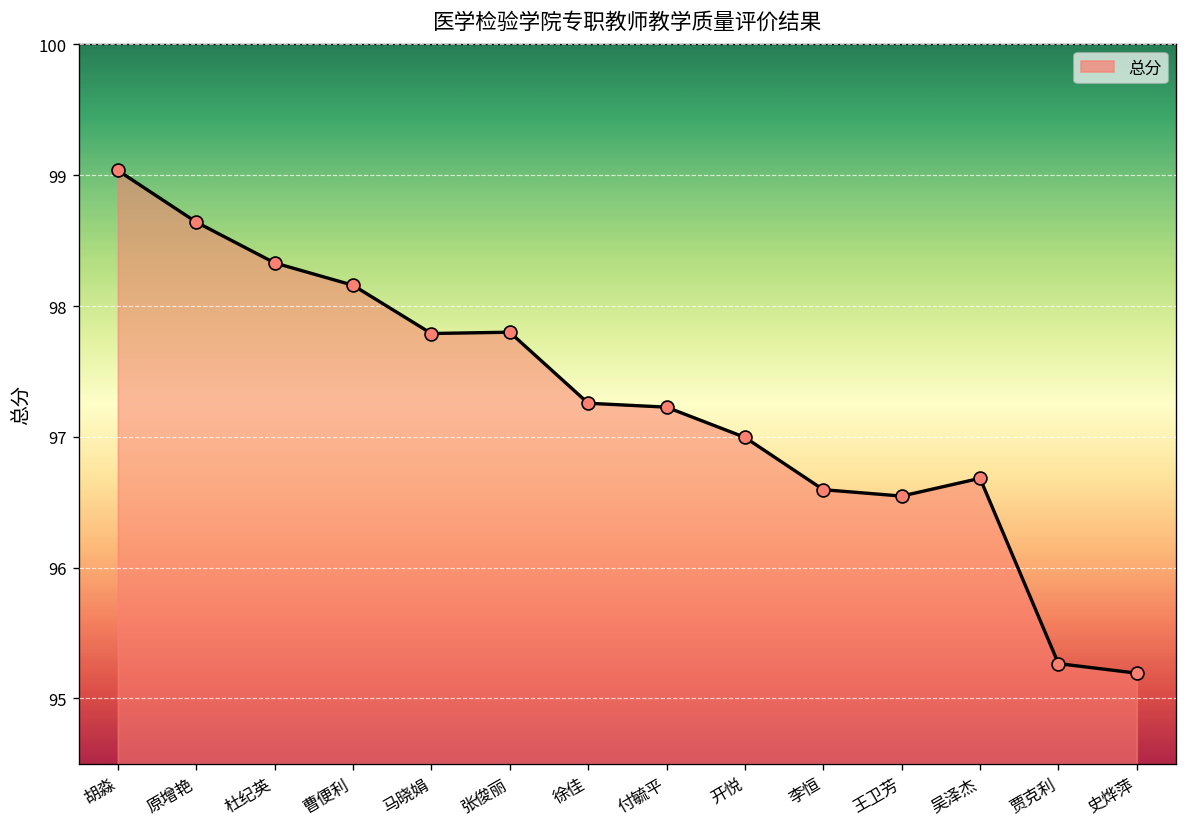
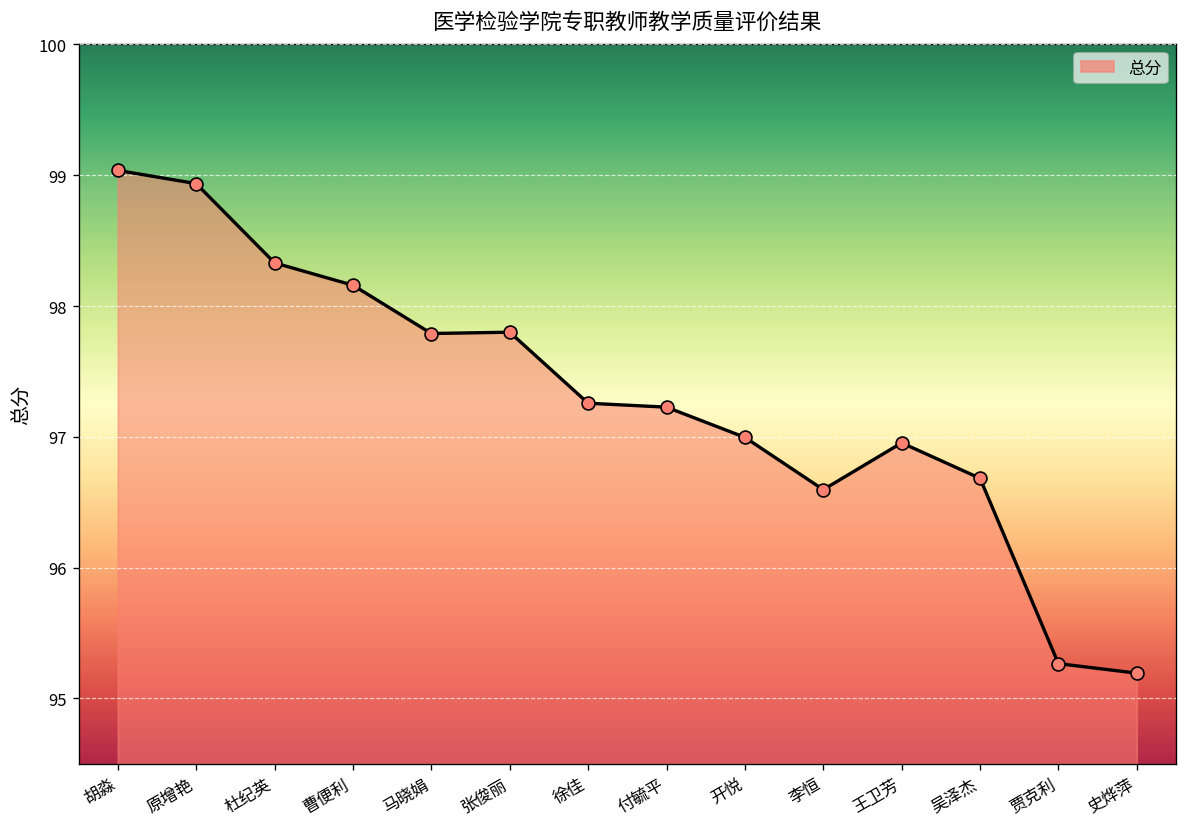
原增艳: 98.64 -> 98.94
王卫芳: 96.55 -> 96.95
